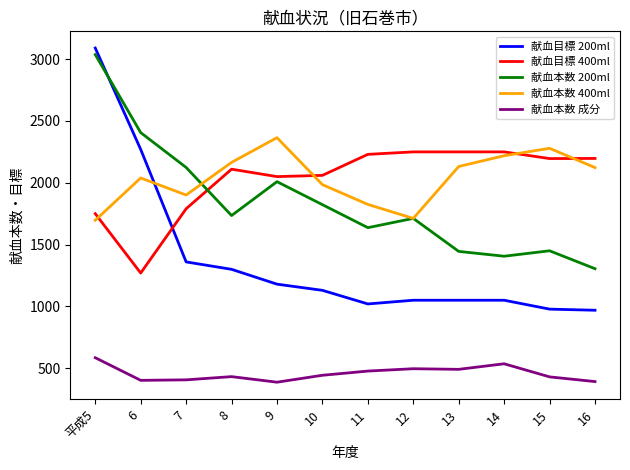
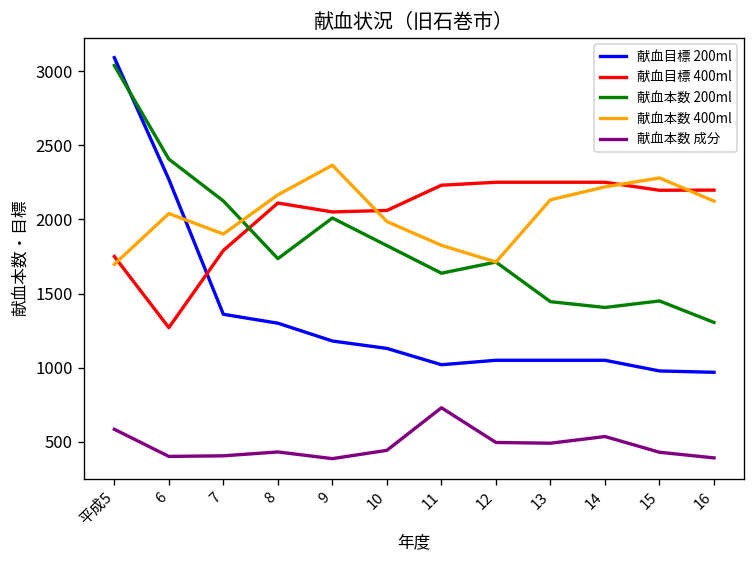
献血本数 成分, 11: 480 -> 730
